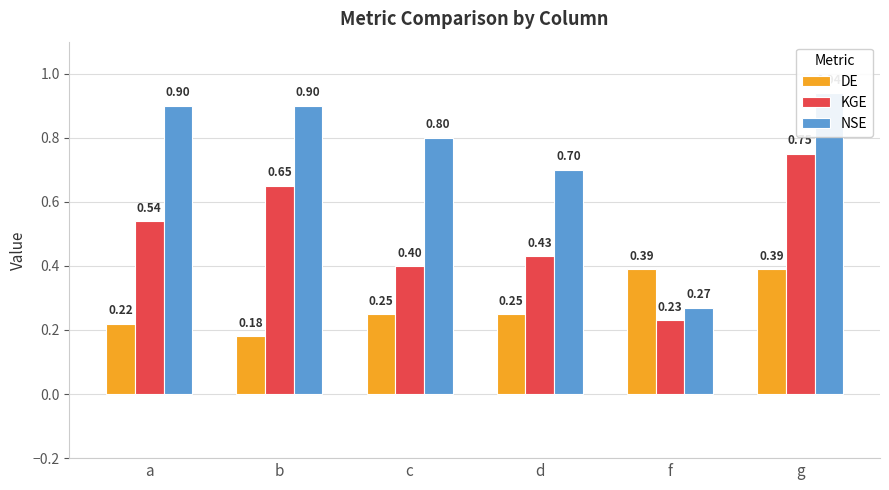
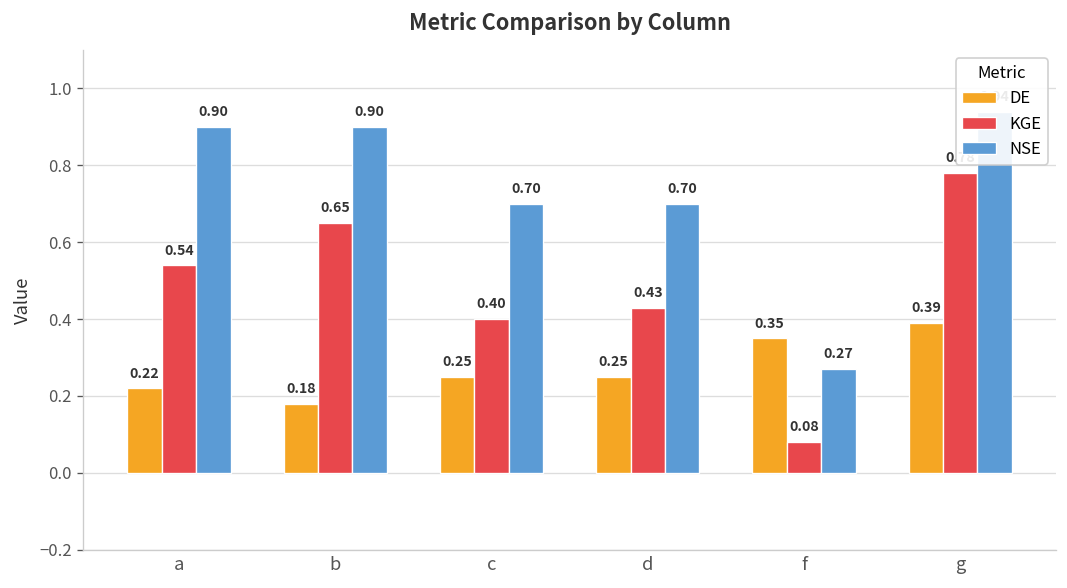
NSE, c: 0.80 -> 0.70
DE, f: 0.39 -> 0.35
KGE, f: 0.23 -> 0.08
KGE, g: 0.75 -> 0.78
